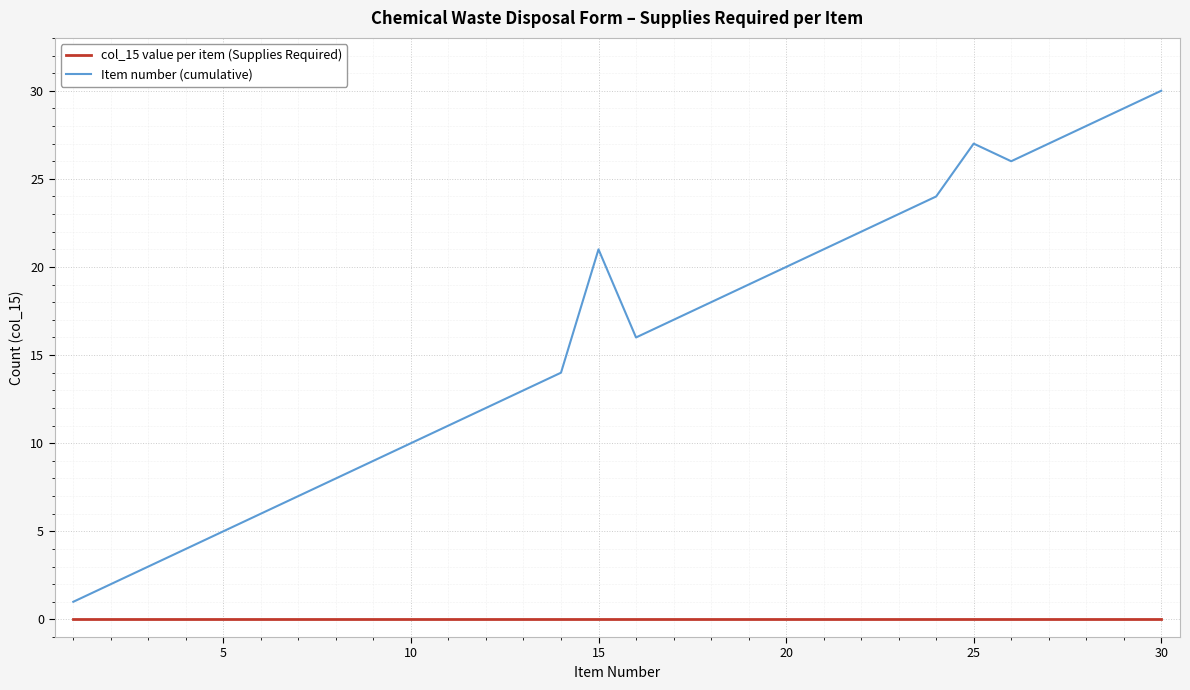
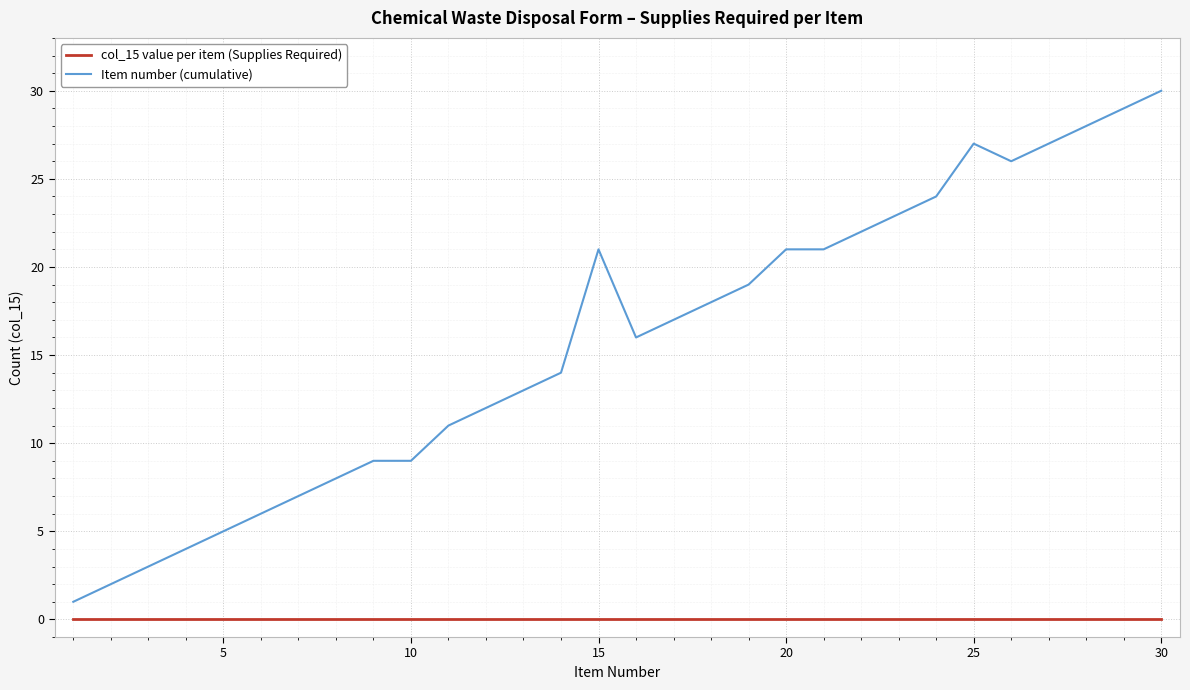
Item number (cumulative), 10: 10 -> 9
Item number (cumulative), 20: 20 -> 21
